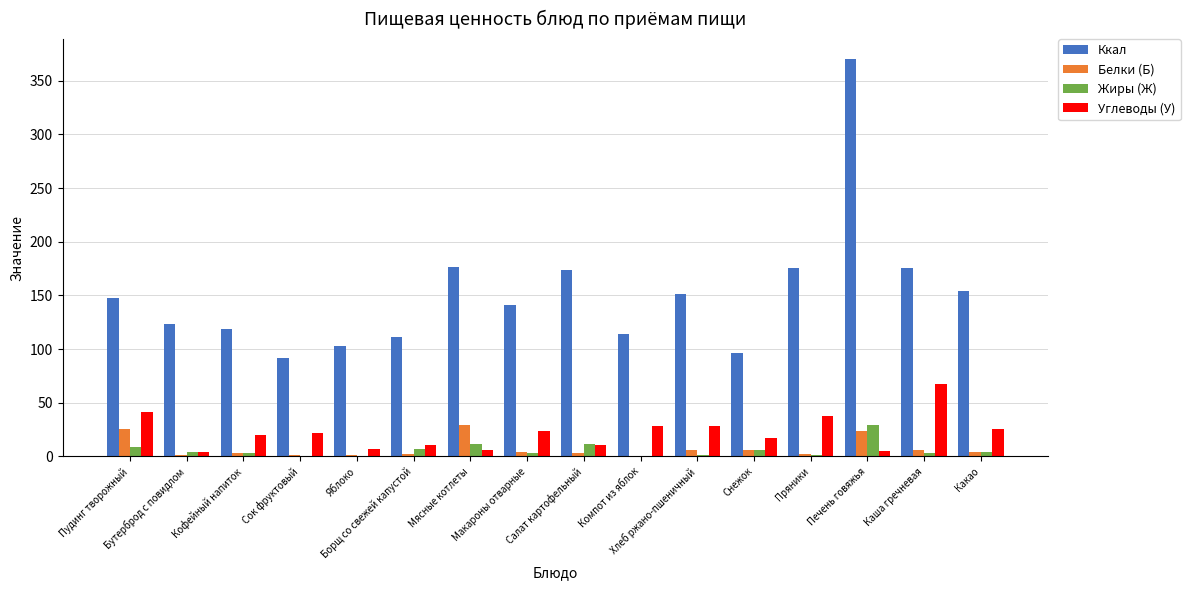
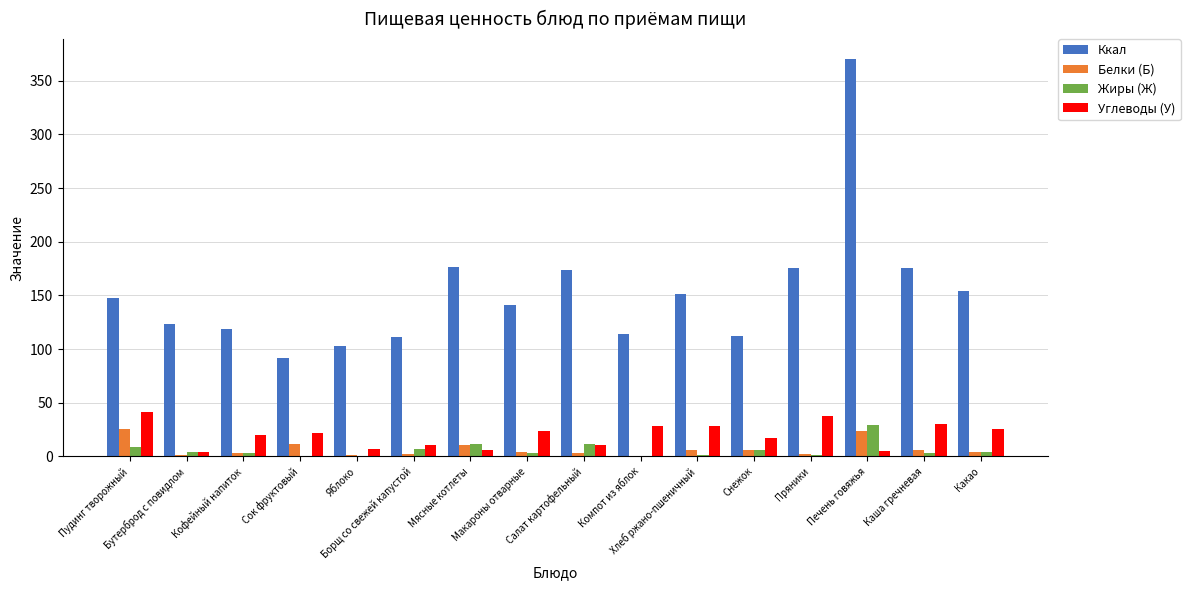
Белки (Б), Сок фруктовый: 1 -> 12
Белки (Б), Мясные котлеты: 30 -> 11
Ккал, Снежок: 96 -> 113
Углеводы (У), Каша гречневая: 68 -> 30
